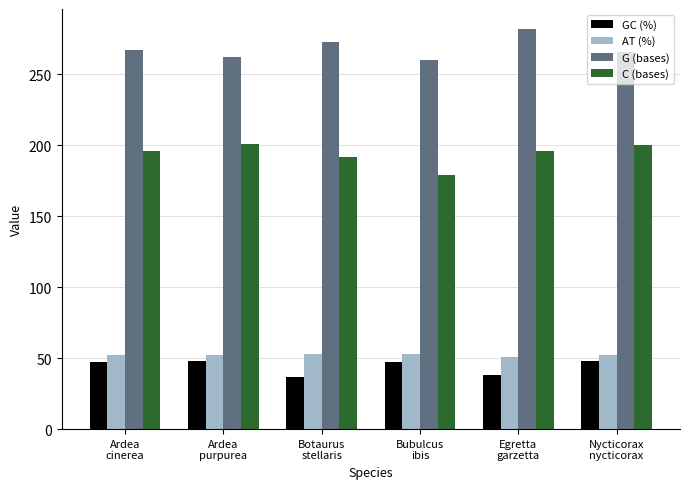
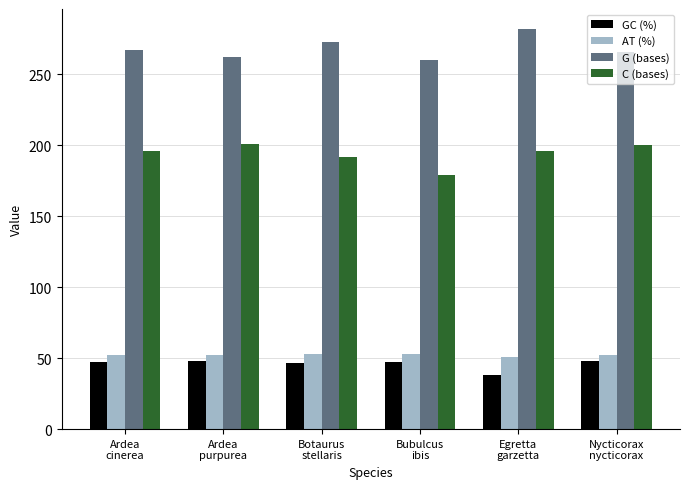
GC (%), Botaurus stellaris: 37 -> 47
